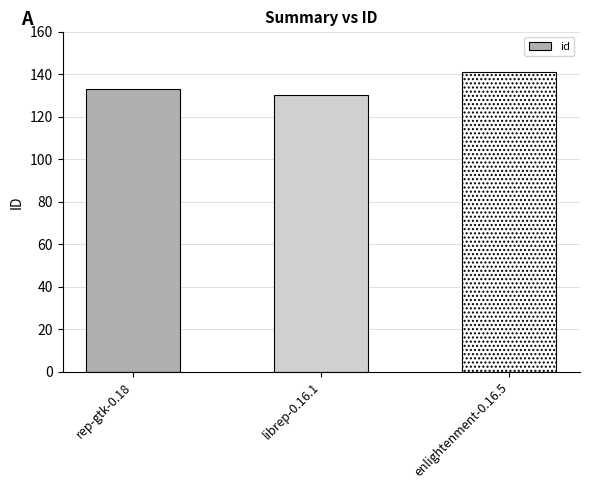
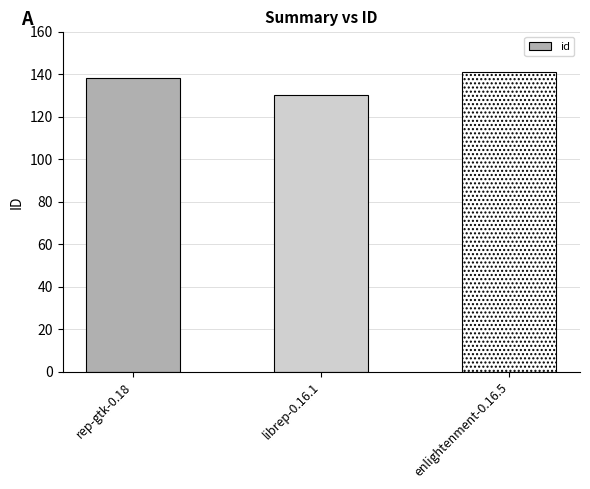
rep-gtk-0.18: 133 -> 138
